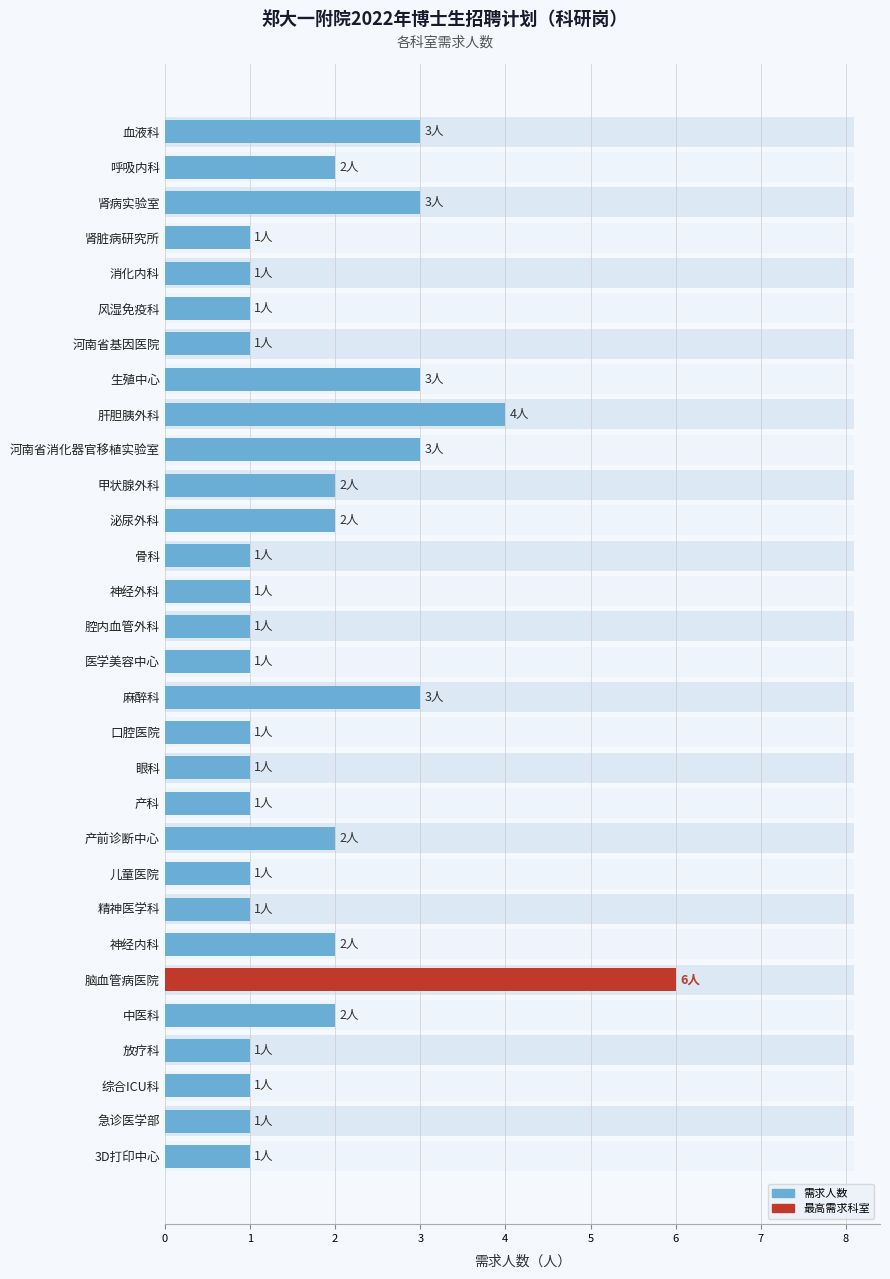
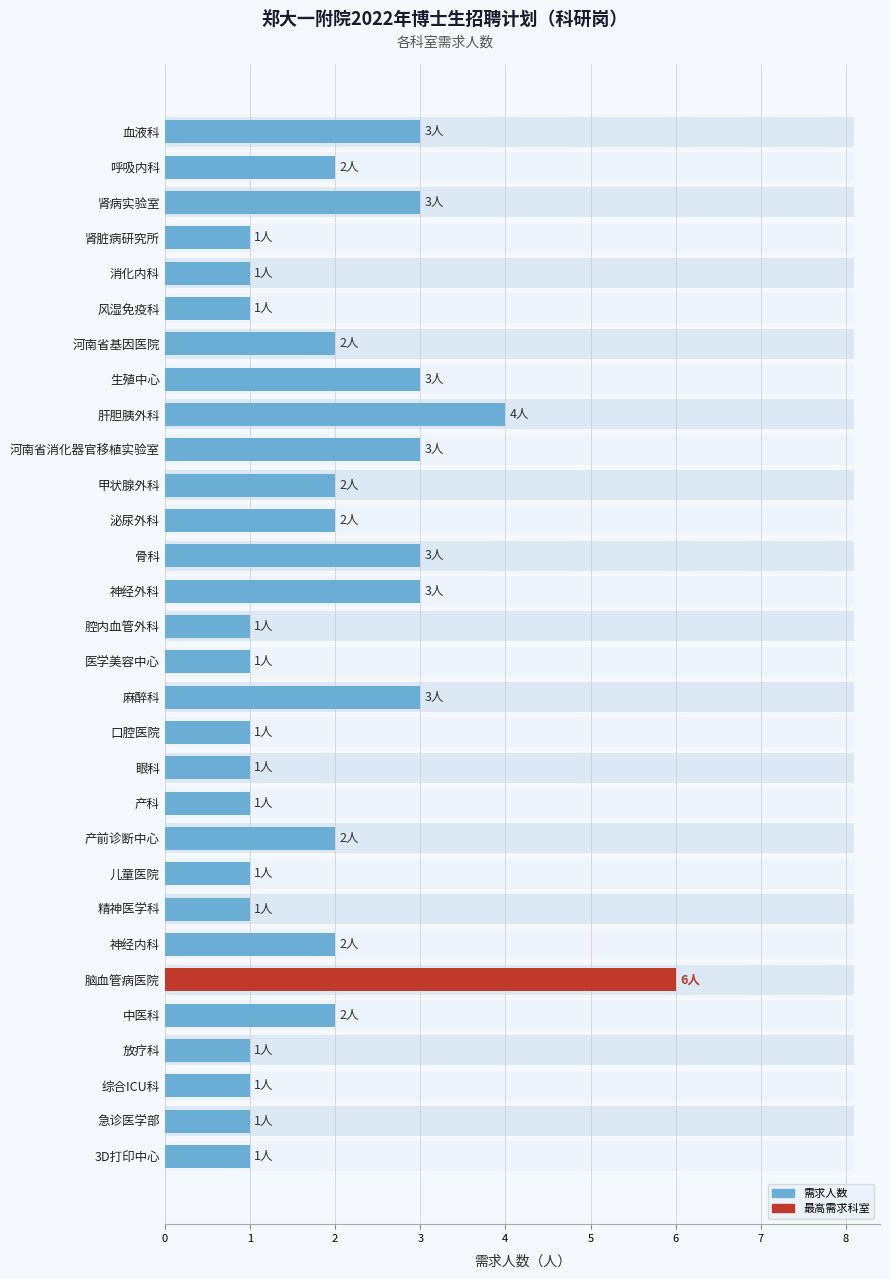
需求人数, 河南省基因医院: 1人 -> 2人
需求人数, 骨科: 1人 -> 3人
需求人数, 神经外科: 1人 -> 3人
